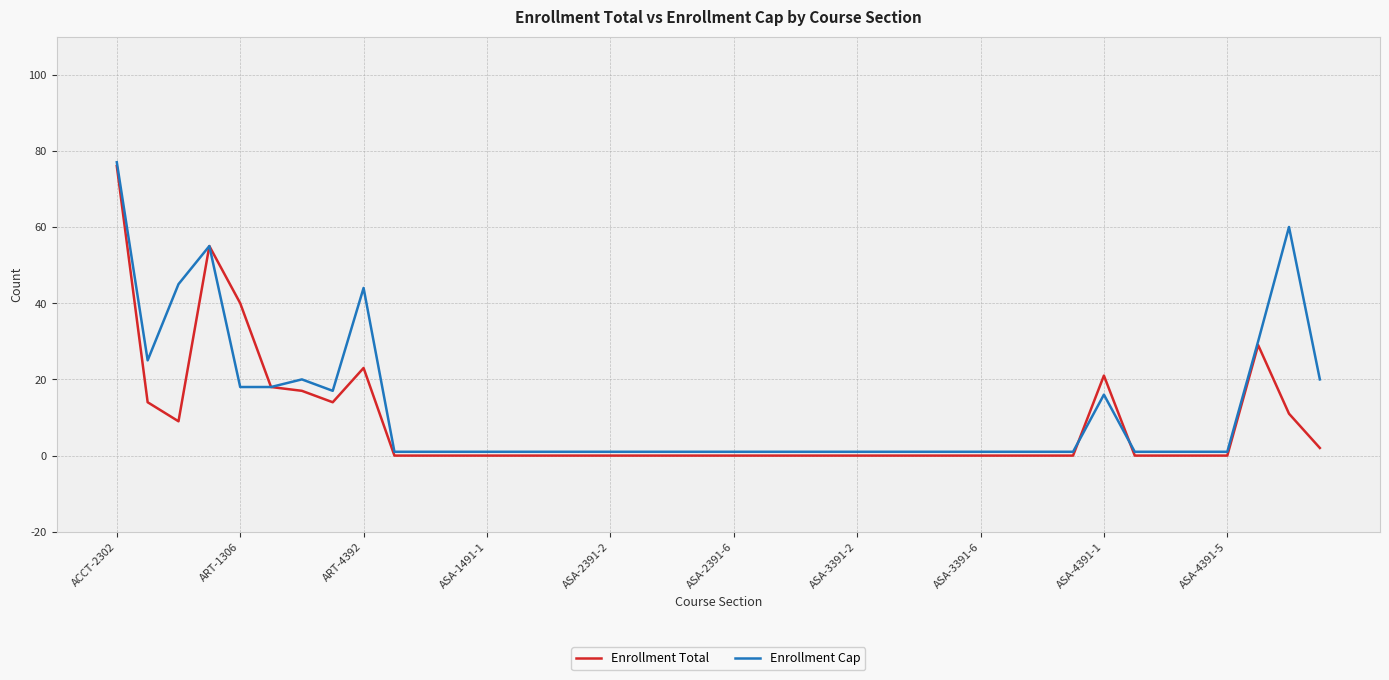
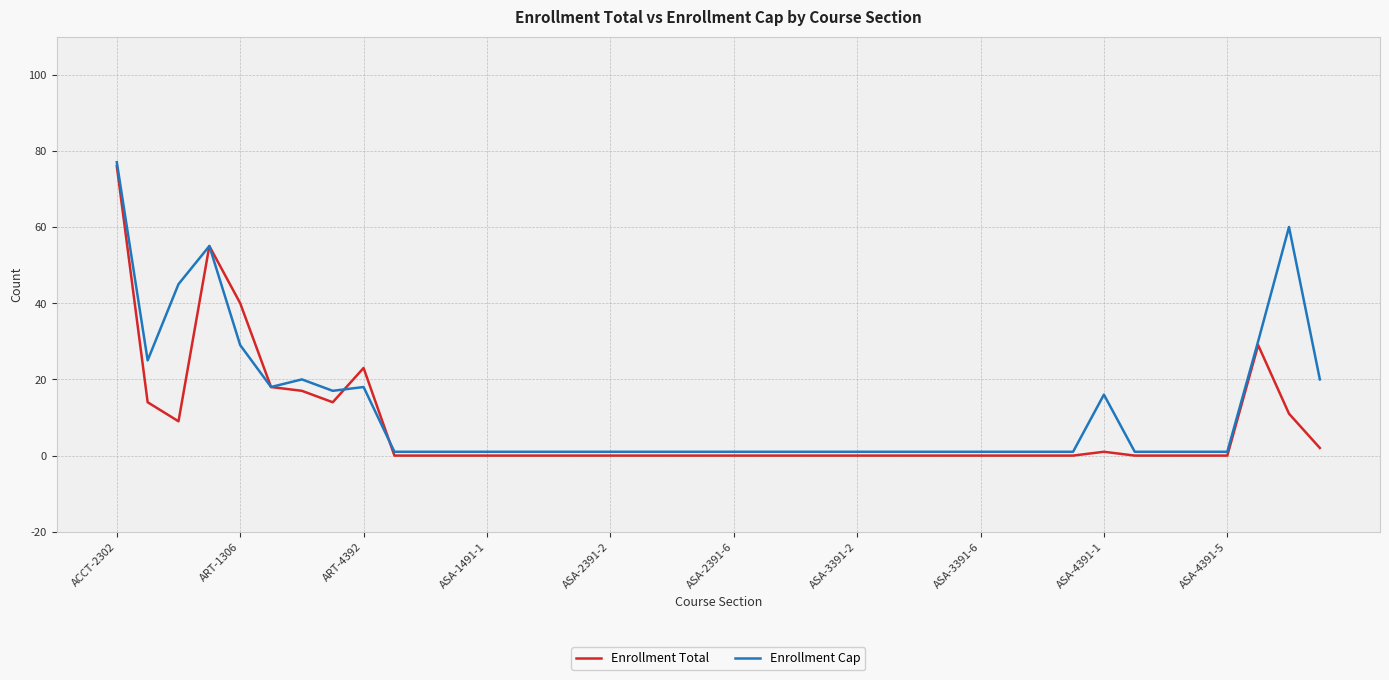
Enrollment Cap, ART-1306: 18 -> 29
Enrollment Cap, ART-4392: 44 -> 18
Enrollment Total, ASA-4391-1: 21 -> 1
